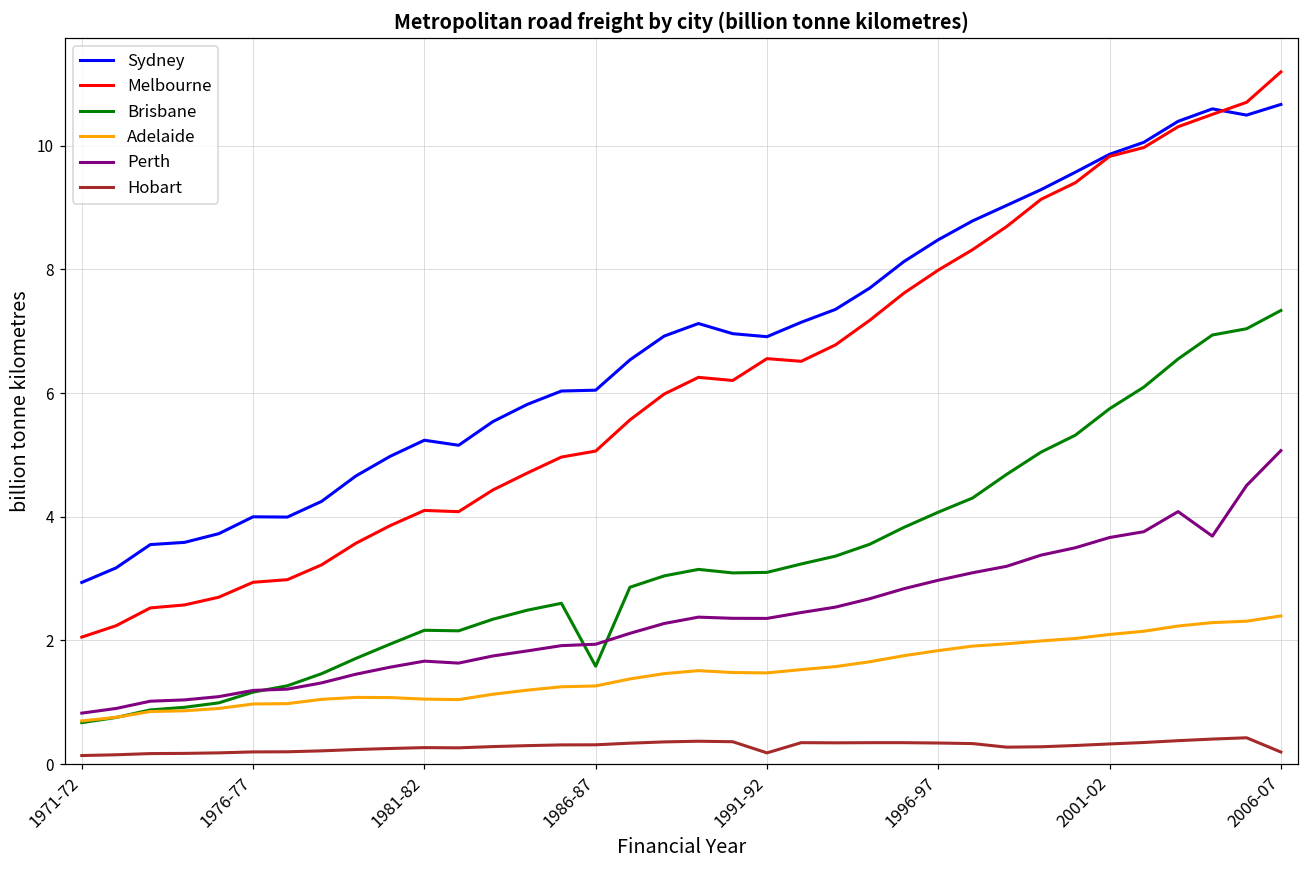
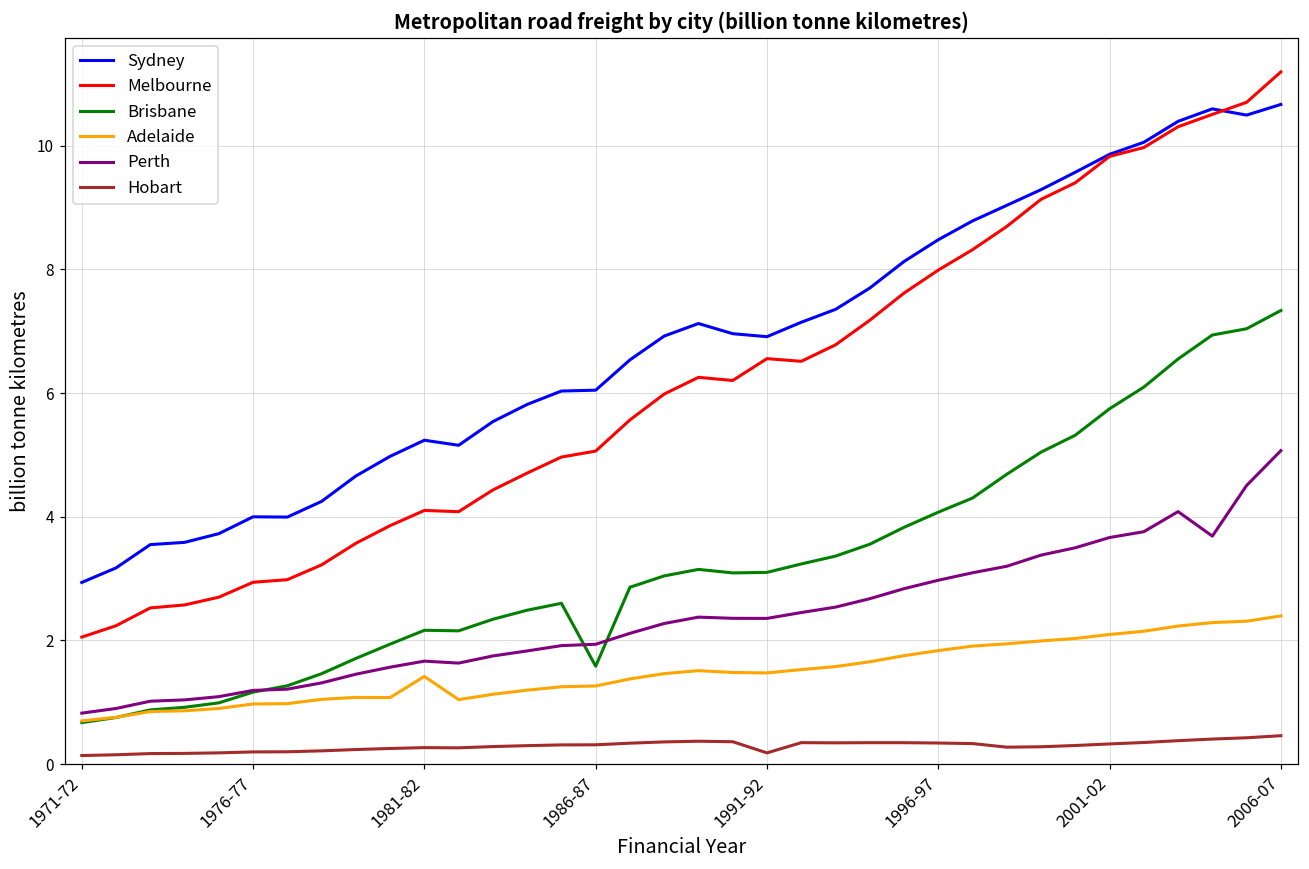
Adelaide, 1981-82: 1.1 -> 1.4
Hobart, 2006-07: 0.2 -> 0.5
